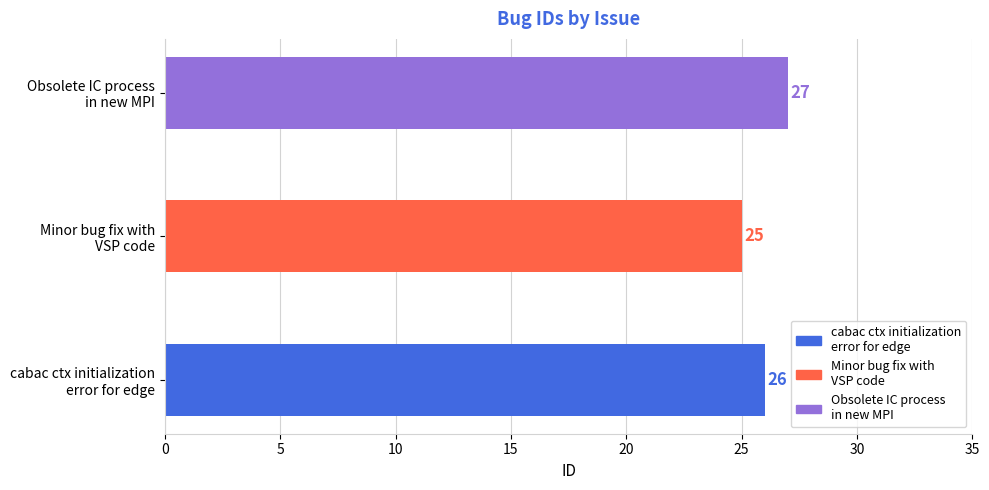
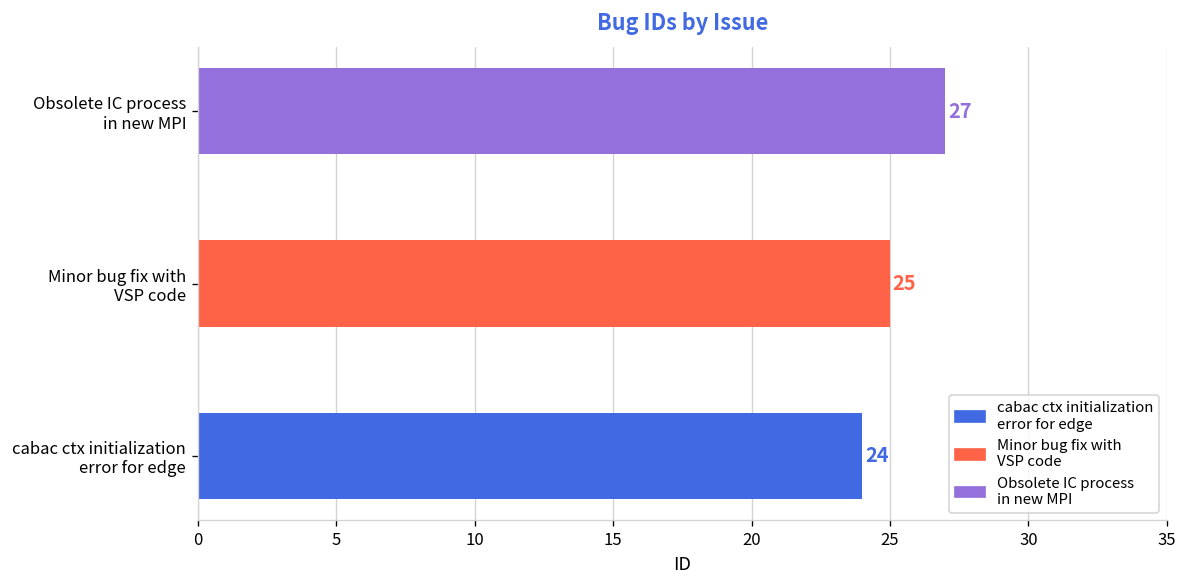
cabac ctx initialization error for edge: 26 -> 24
